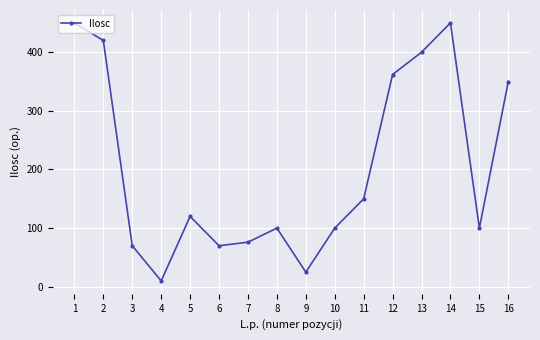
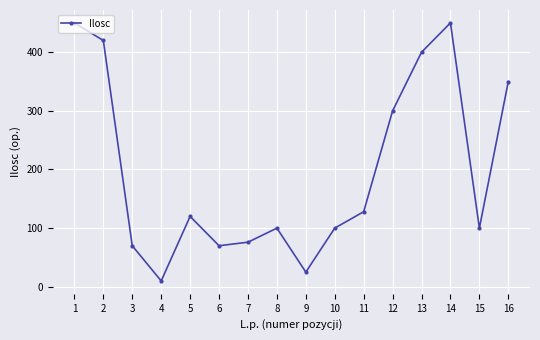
11: 150 -> 130
12: 360 -> 300
